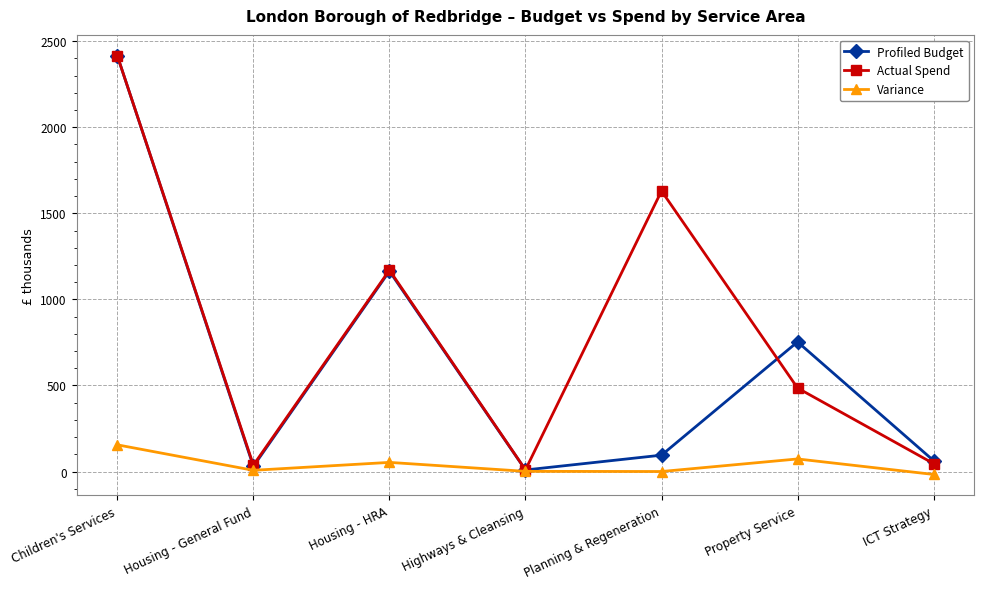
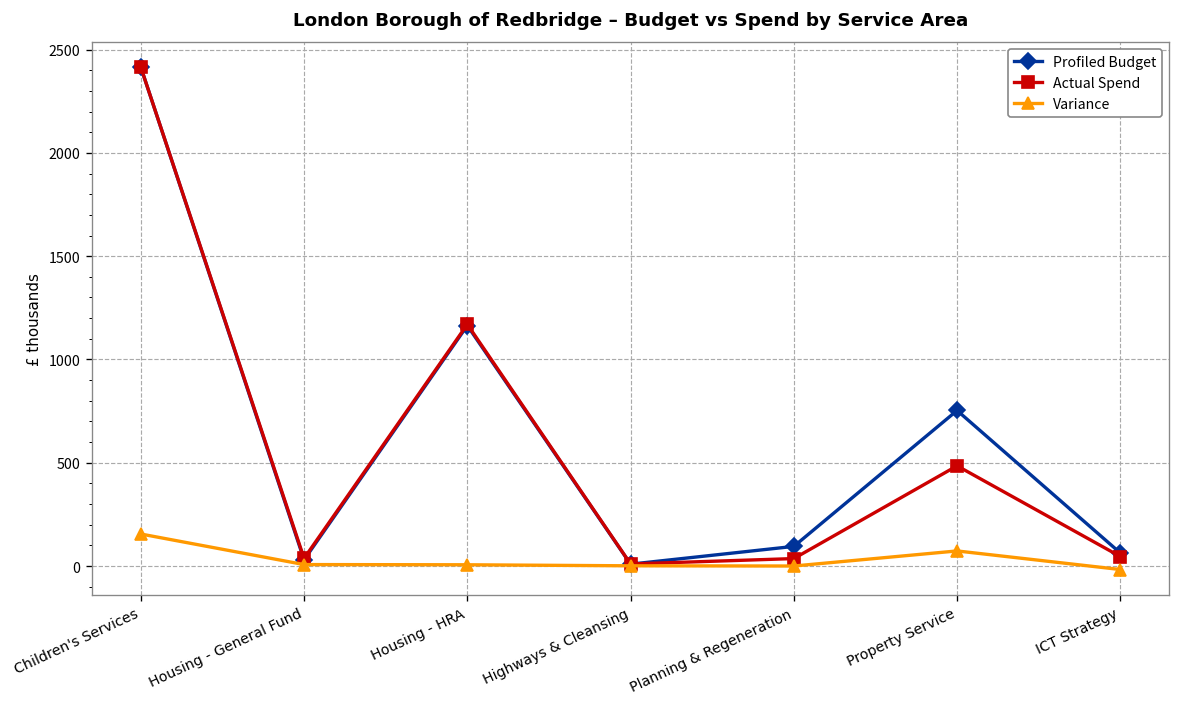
Variance, Housing - HRA: 50 -> 10
Actual Spend, Planning & Regeneration: 1630 -> 40
